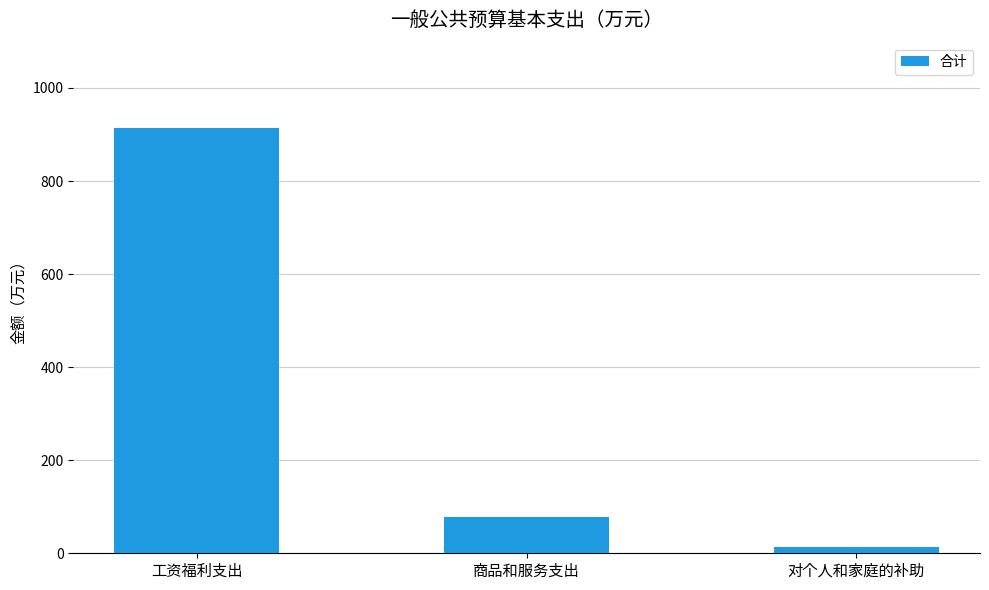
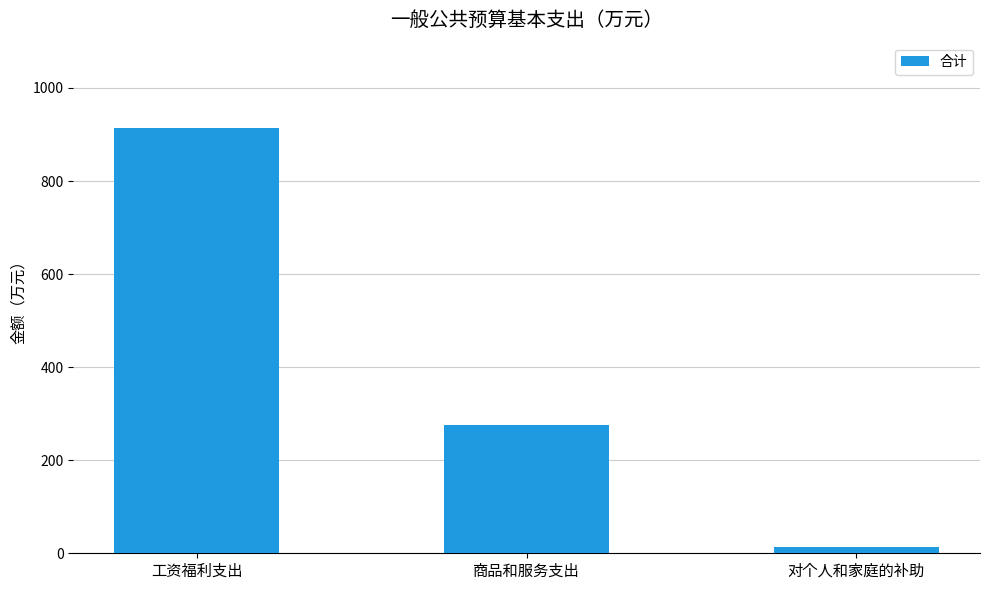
商品和服务支出: 80 -> 270
